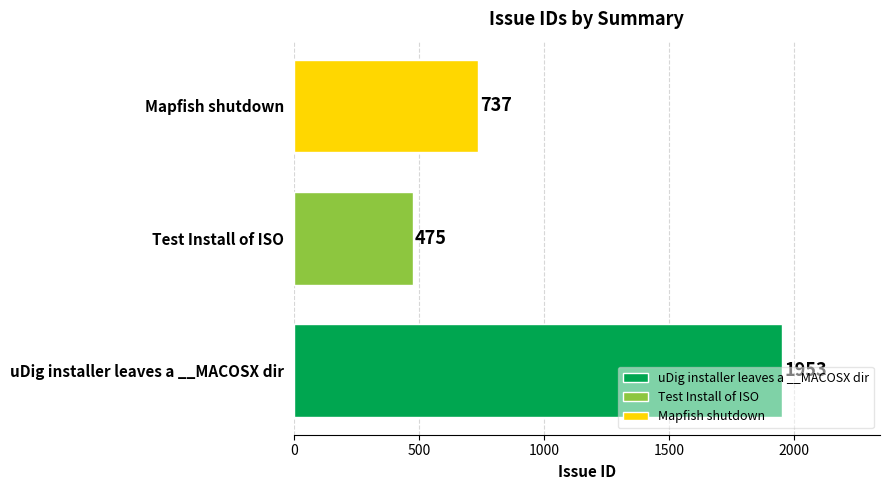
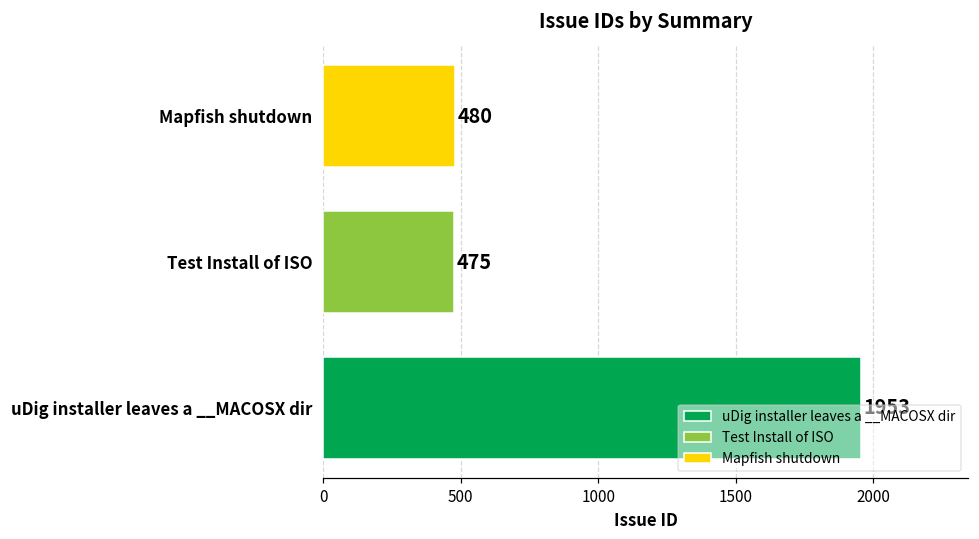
Mapfish shutdown, Mapfish shutdown: 737 -> 480
